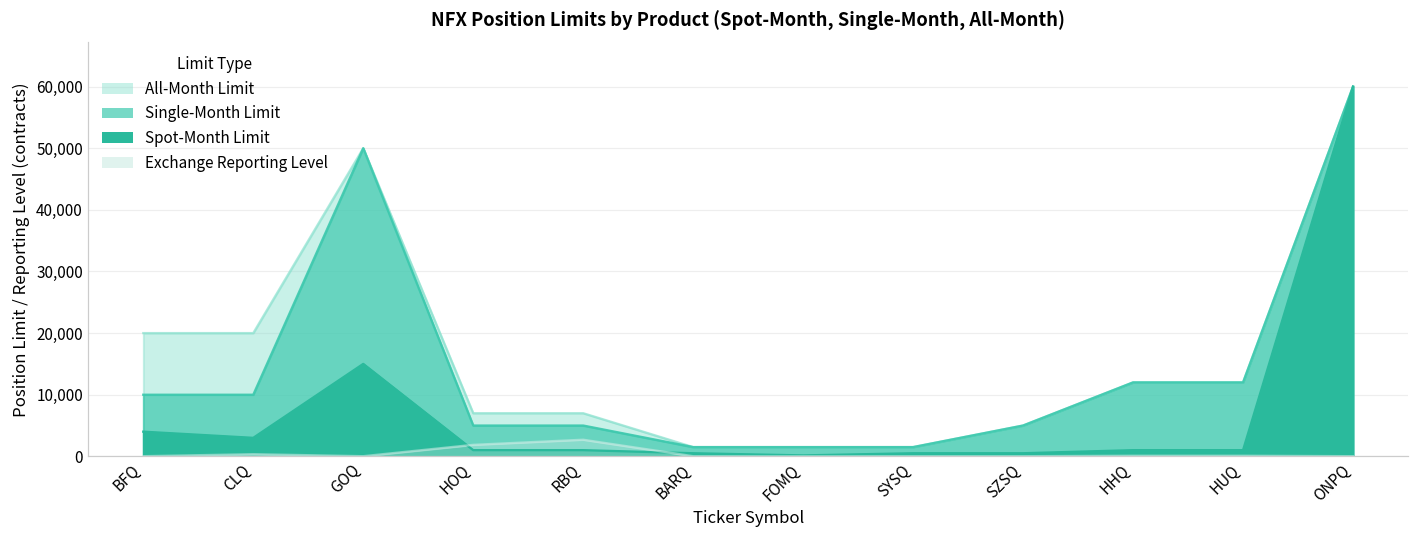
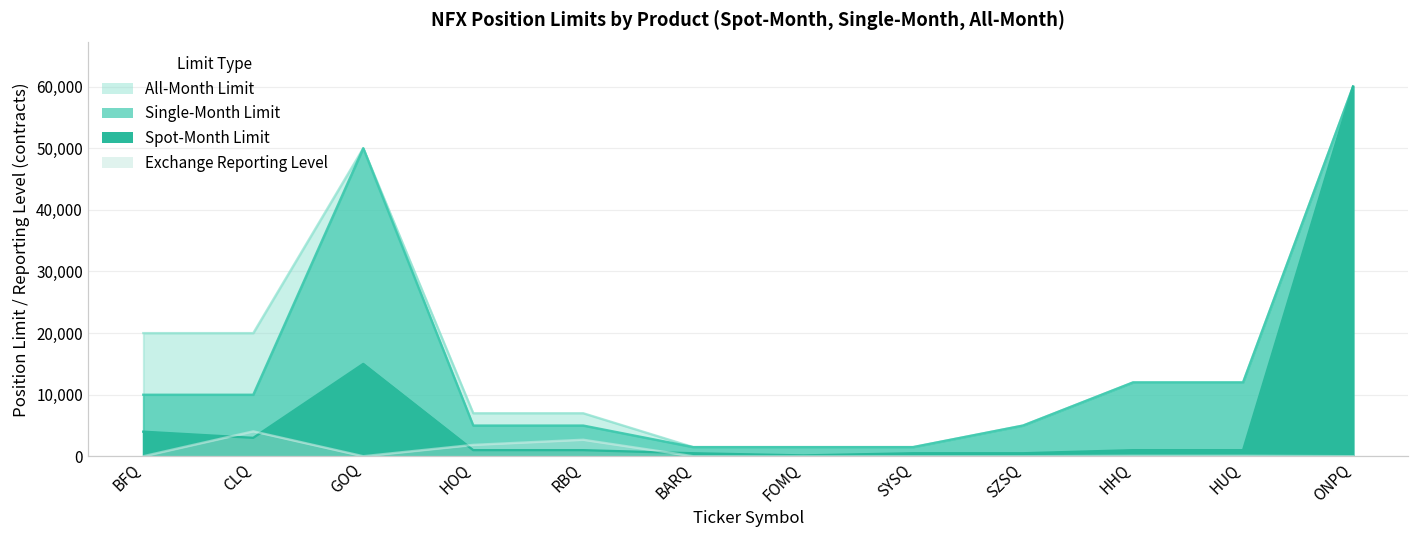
Exchange Reporting Level, CLQ: 0 -> 4,000
